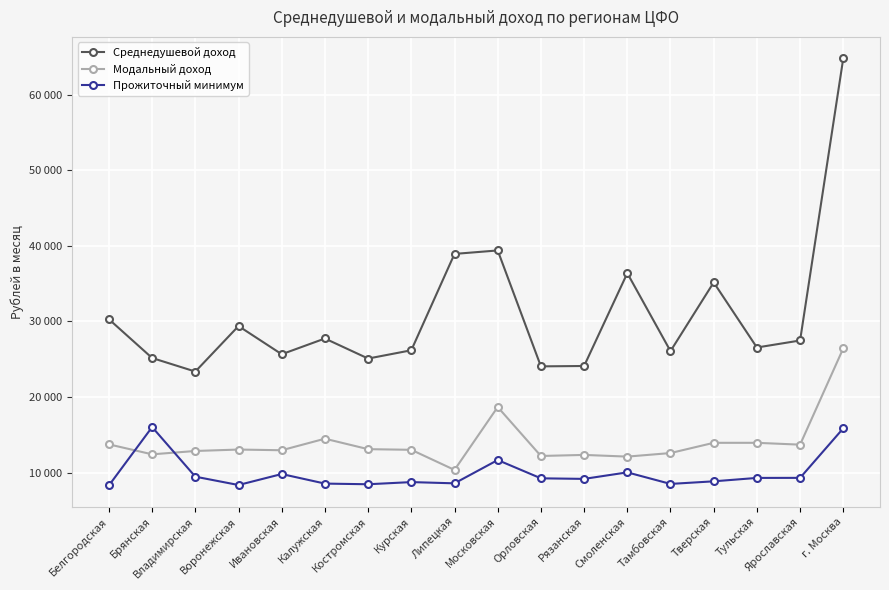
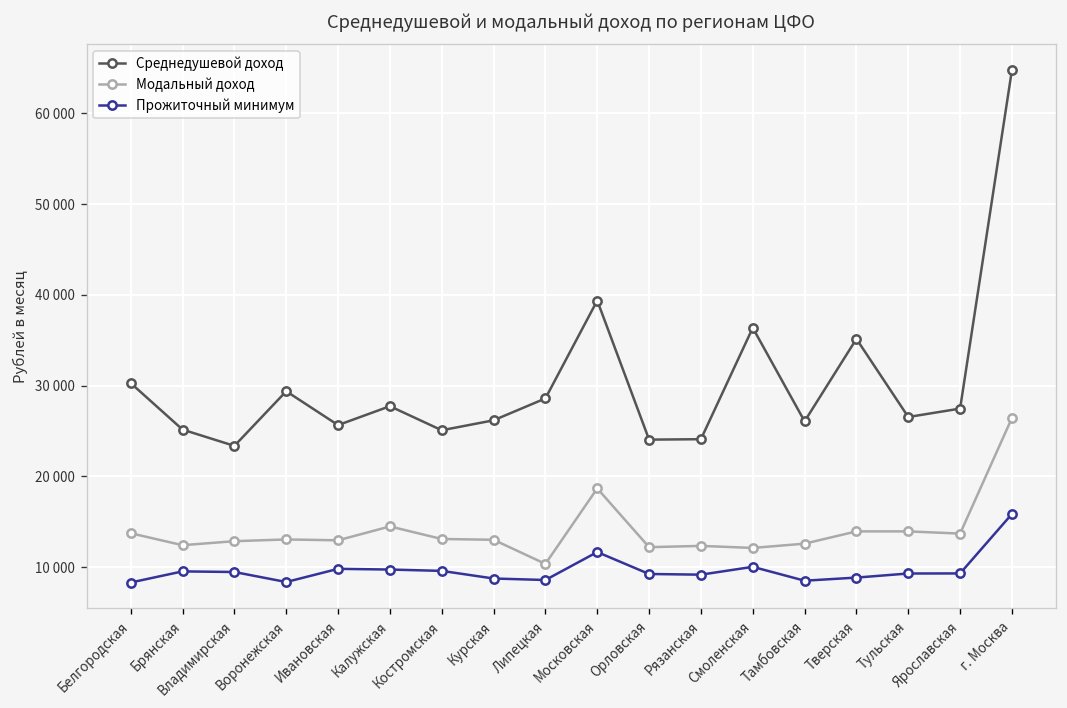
Прожиточный минимум, Брянская: 16000 -> 10000
Прожиточный минимум, Калужская: 9000 -> 10000
Прожиточный минимум, Костромская: 8000 -> 10000
Среднедушевой доход, Липецкая: 39000 -> 29000
